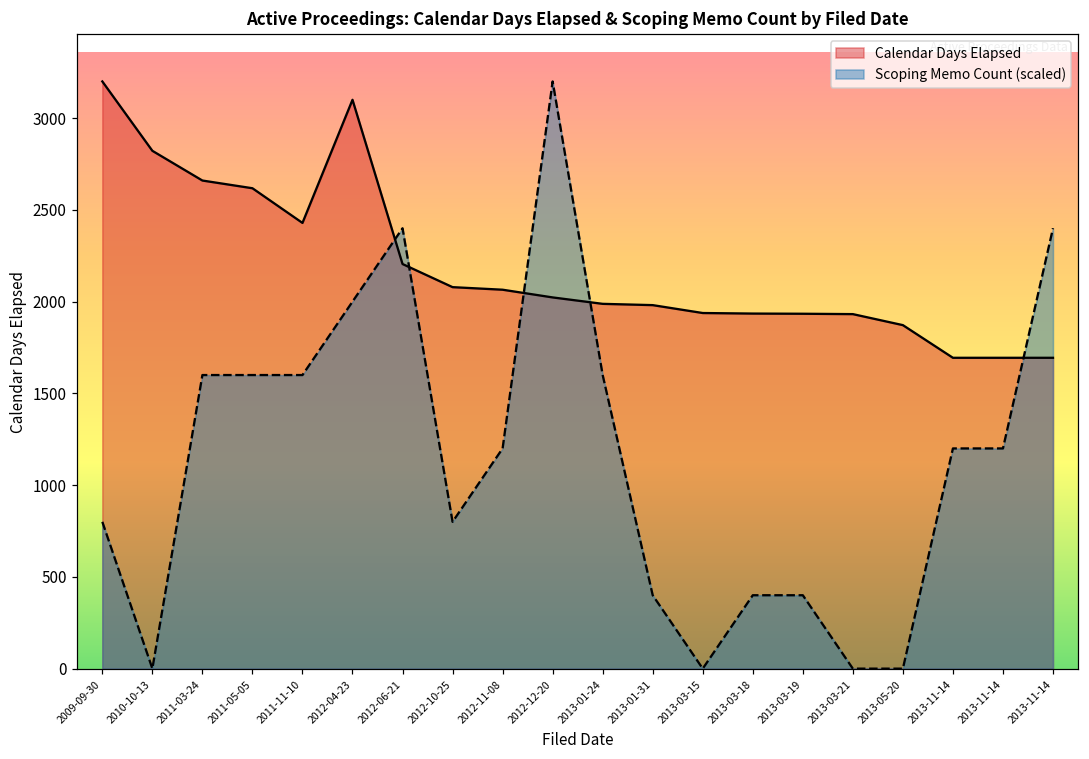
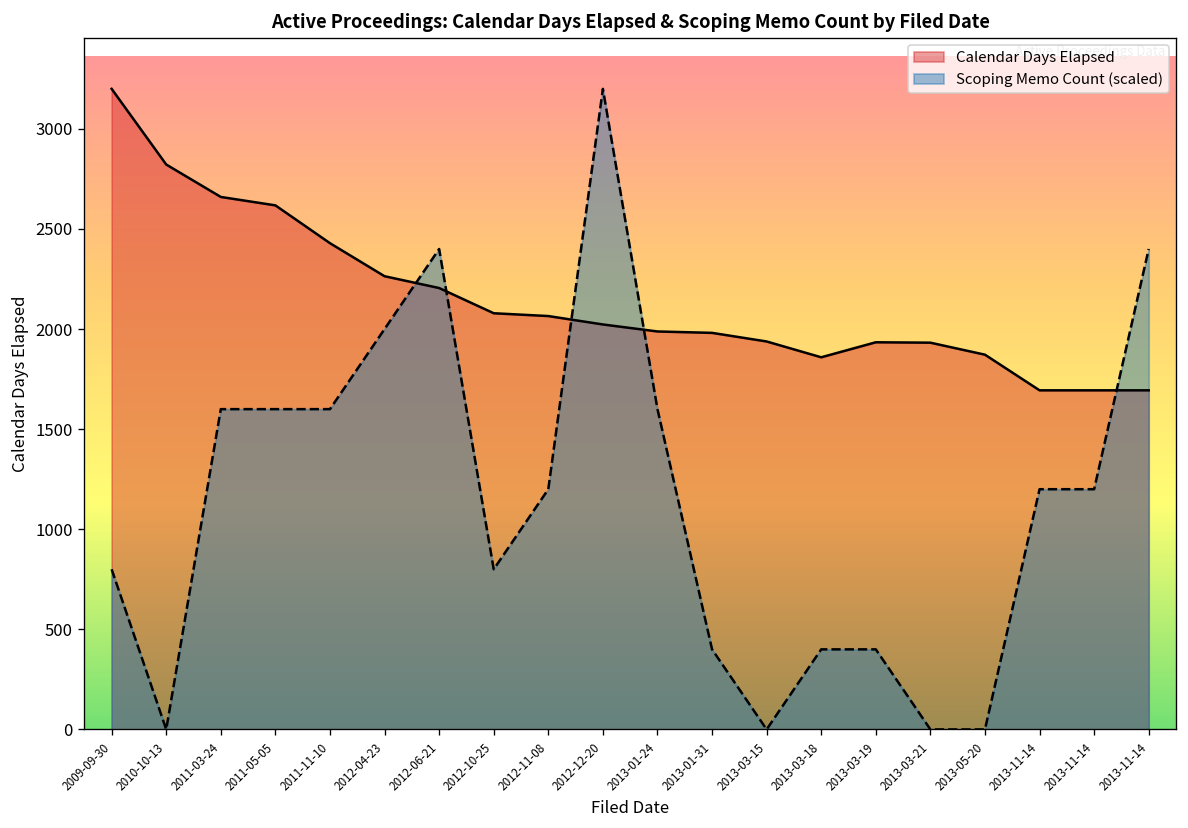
Calendar Days Elapsed, 2012-04-23: 3100 -> 2260
Calendar Days Elapsed, 2013-03-18: 1940 -> 1860
